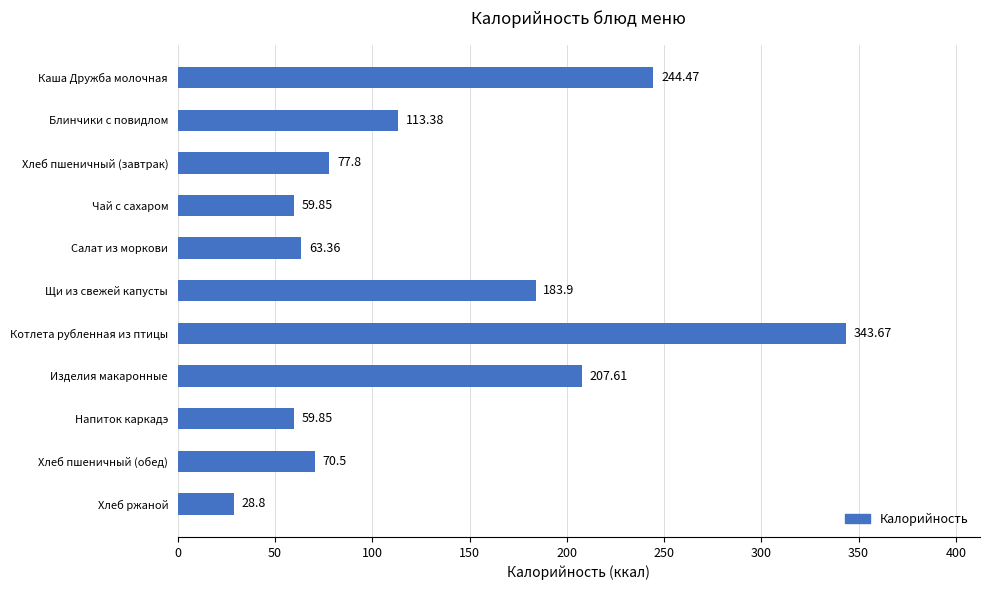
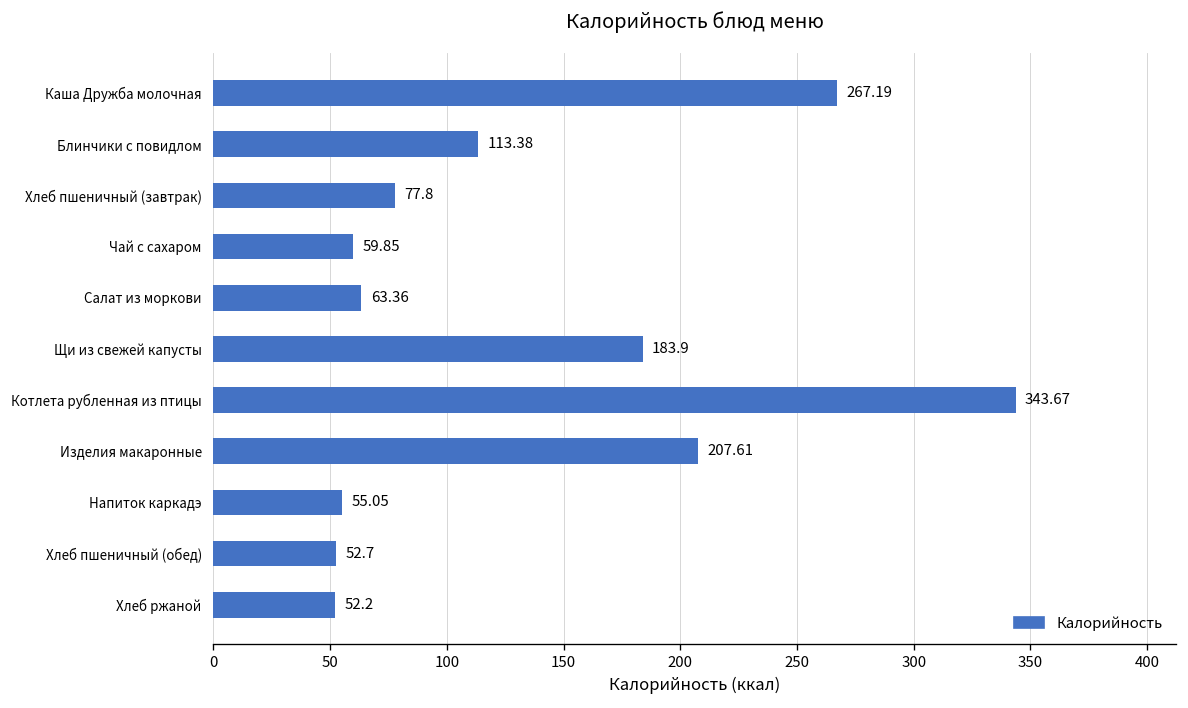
Каша Дружба молочная: 244.47 -> 267.19
Напиток каркадэ: 59.85 -> 55.05
Хлеб пшеничный (обед): 70.5 -> 52.7
Хлеб ржаной: 28.8 -> 52.2
